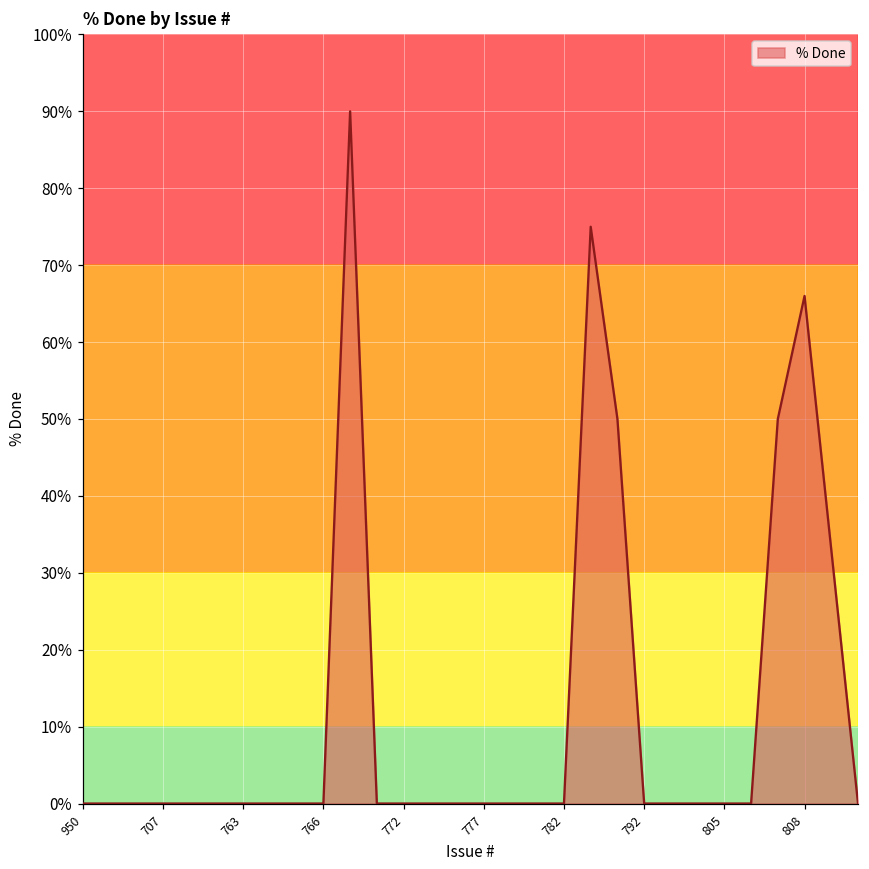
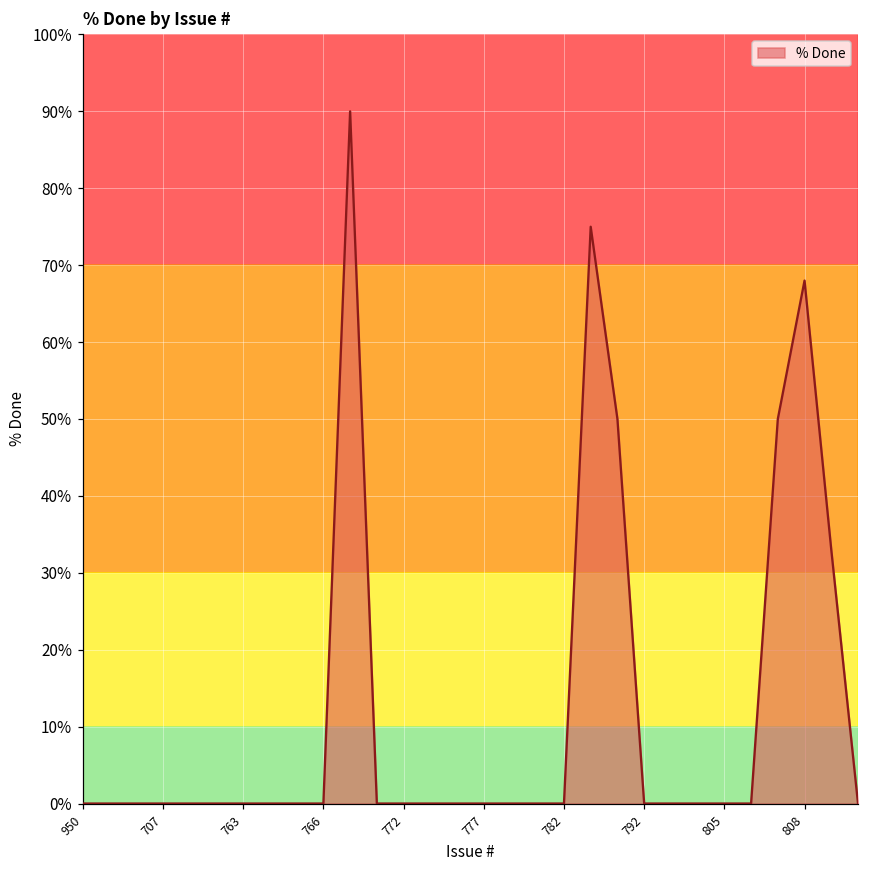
808: 66% -> 68%
